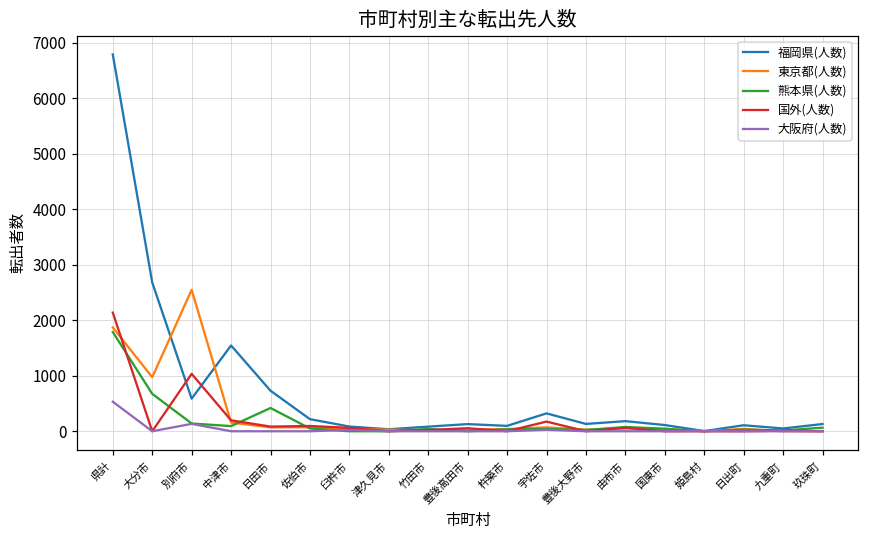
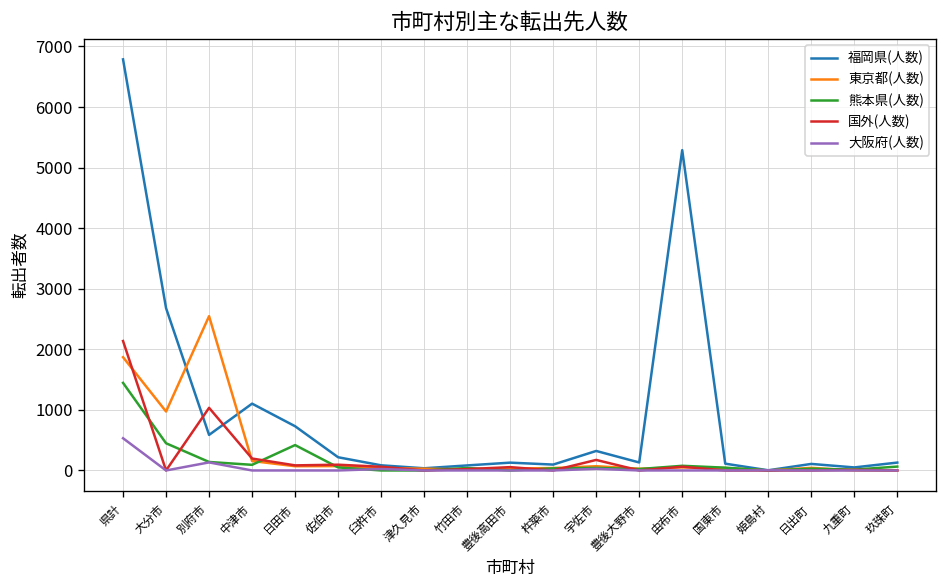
熊本県(人数), 県計: 1800 -> 1400
熊本県(人数), 大分市: 700 -> 400
福岡県(人数), 中津市: 1500 -> 1100
福岡県(人数), 由布市: 200 -> 5300
